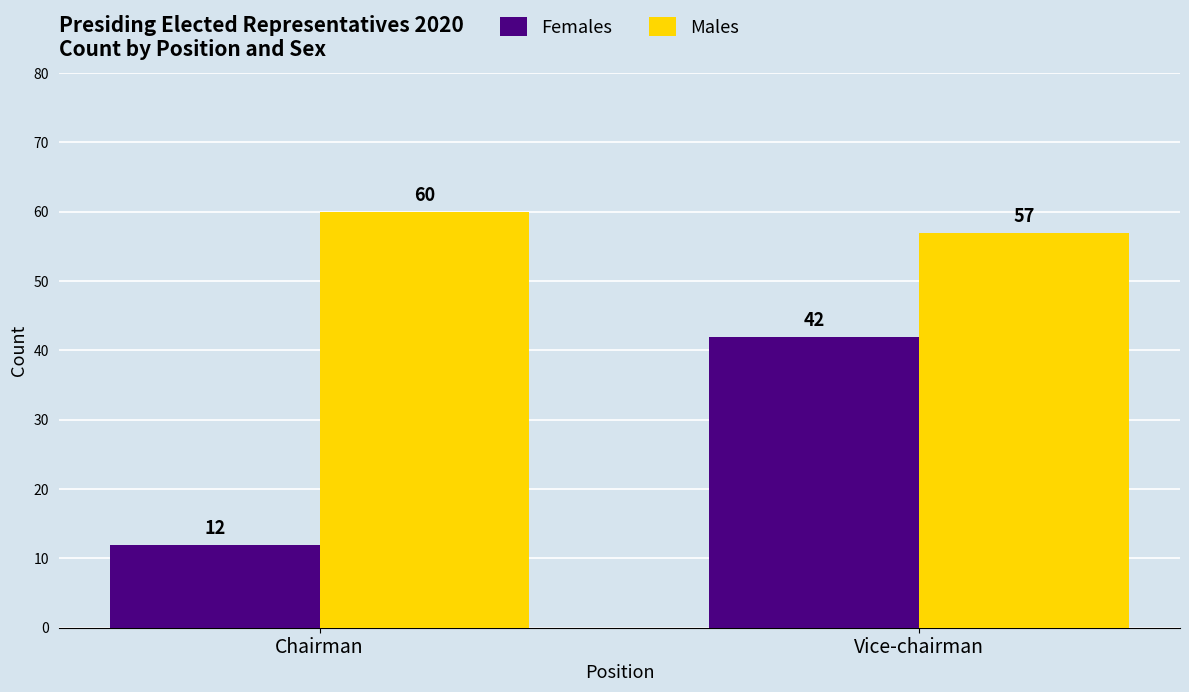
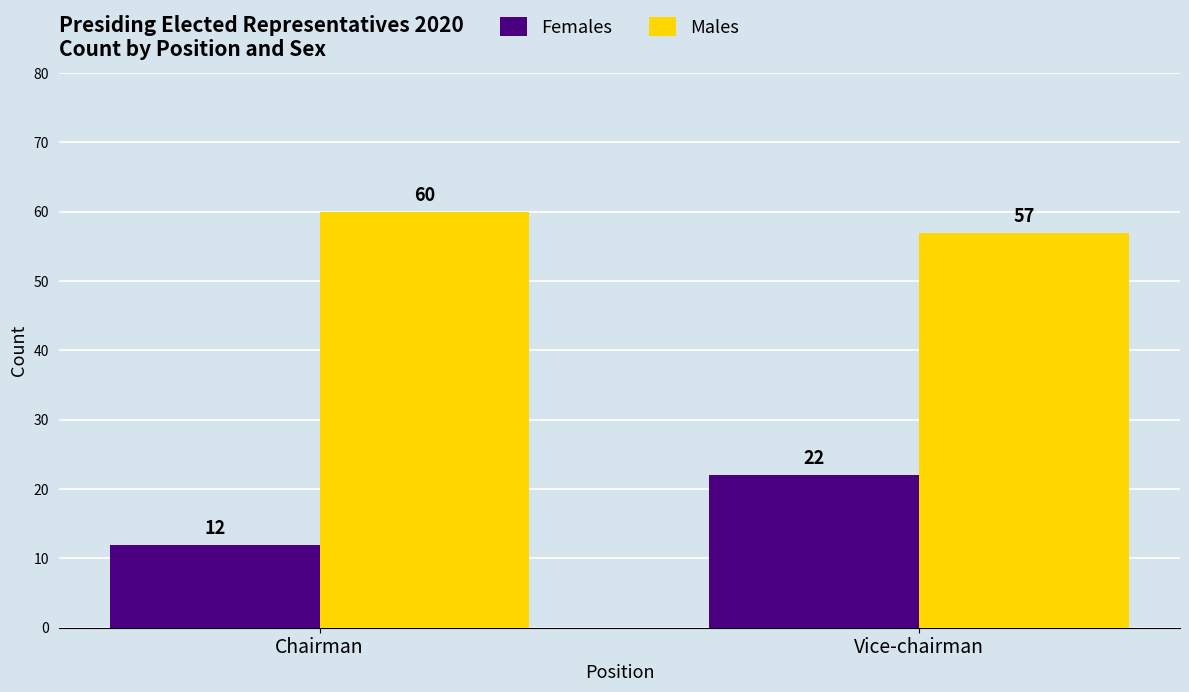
Females, Vice-chairman: 42 -> 22
